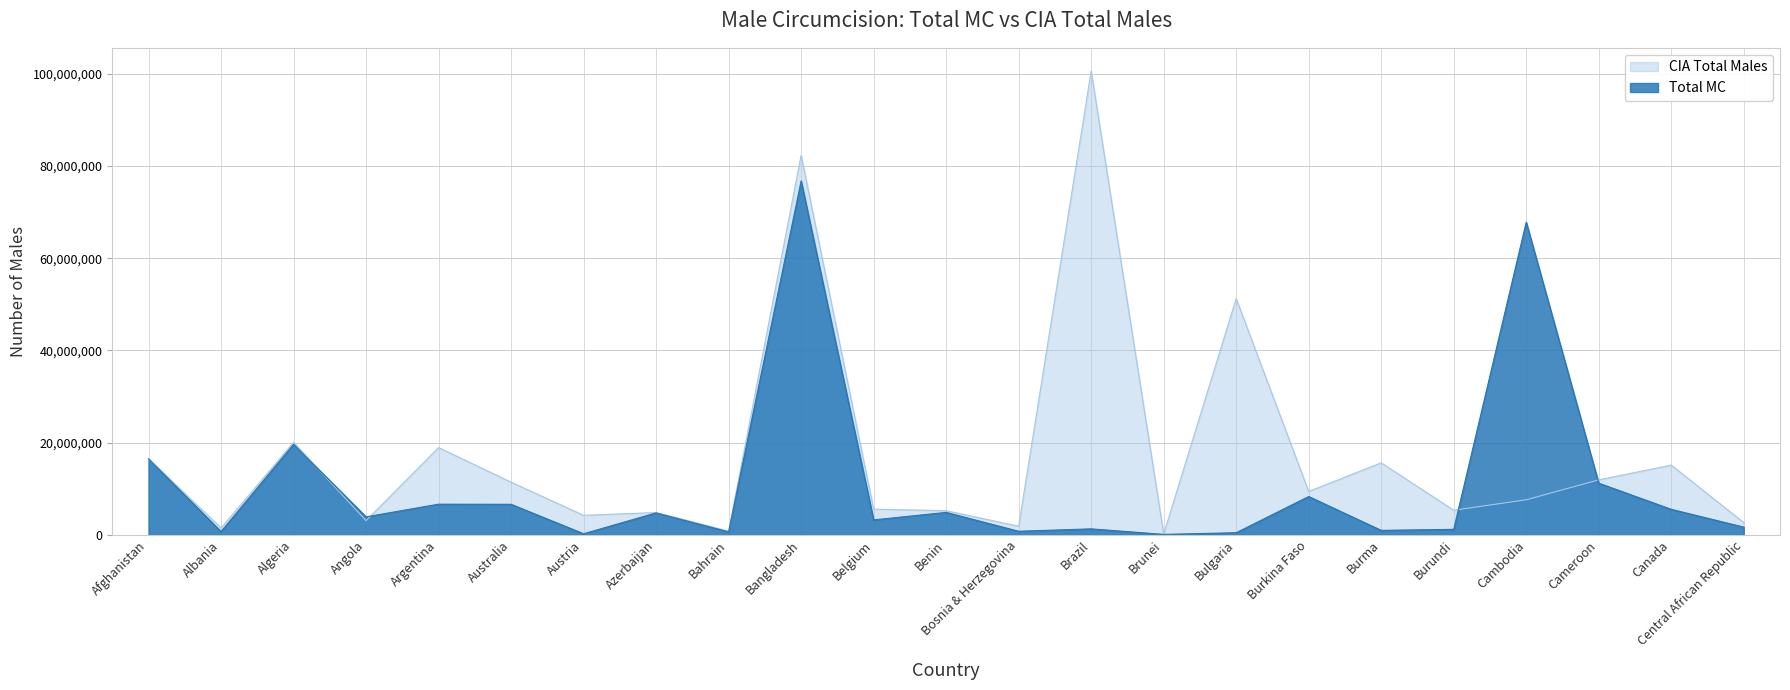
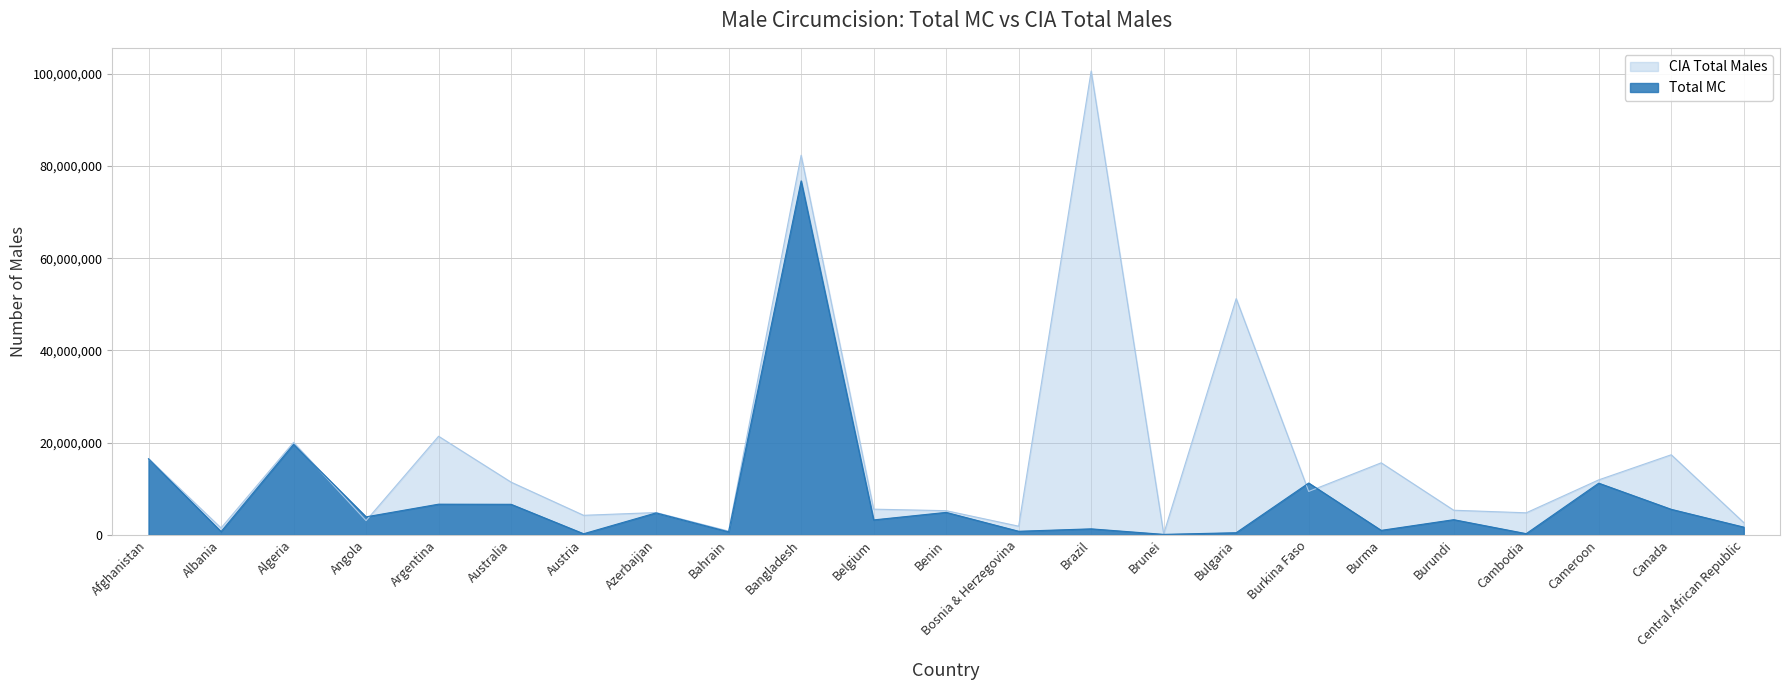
CIA Total Males, Argentina: 19,000,000 -> 21,000,000
Total MC, Burkina Faso: 8,000,000 -> 11,000,000
Total MC, Burundi: 1,000,000 -> 3,000,000
CIA Total Males, Cambodia: 8,000,000 -> 5,000,000
Total MC, Cambodia: 68,000,000 -> 0
CIA Total Males, Canada: 15,000,000 -> 17,000,000
